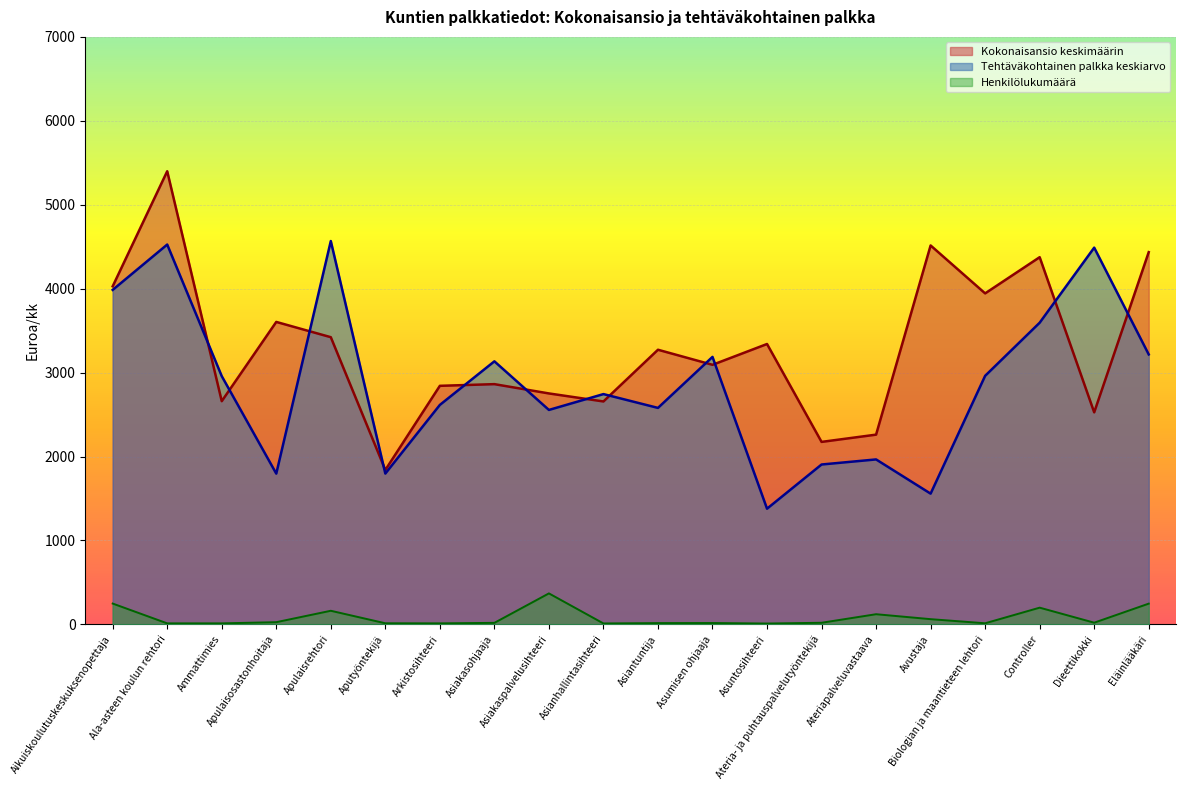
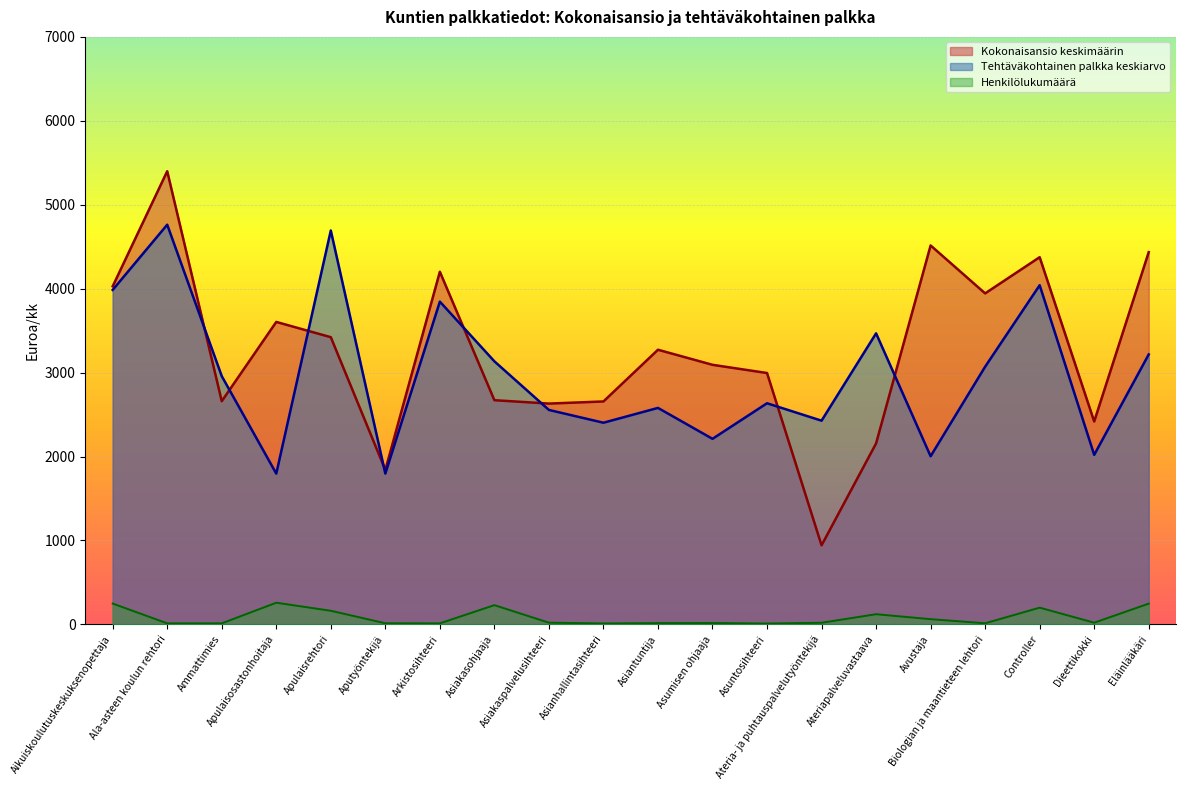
Tehtäväkohtainen palkka keskiarvo, Ala-asteen koulun rehtori: 4500 -> 4800
Henkilölukumäärä, Apulaisosastonhoitaja: 0 -> 300
Tehtäväkohtainen palkka keskiarvo, Apulaisrehtori: 4600 -> 4700
Kokonaisansio keskimäärin, Arkistosihteeri: 2800 -> 4200
Tehtäväkohtainen palkka keskiarvo, Arkistosihteeri: 2600 -> 3800
Kokonaisansio keskimäärin, Asiakasohjaaja: 2900 -> 2700
Henkilölukumäärä, Asiakasohjaaja: 0 -> 200
Kokonaisansio keskimäärin, Asiakaspalvelusihteeri: 2800 -> 2600
Henkilölukumäärä, Asiakaspalvelusihteeri: 400 -> 0
Tehtäväkohtainen palkka keskiarvo, Asianhallintasihteeri: 2700 -> 2400
Tehtäväkohtainen palkka keskiarvo, Asumisen ohjaaja: 3200 -> 2200
Kokonaisansio keskimäärin, Asuntosihteeri: 3300 -> 3000
Tehtäväkohtainen palkka keskiarvo, Asuntosihteeri: 1400 -> 2600
Kokonaisansio keskimäärin, Ateria- ja puhtauspalvelutyöntekijä: 2200 -> 900
Tehtäväkohtainen palkka keskiarvo, Ateria- ja puhtauspalvelutyöntekijä: 1900 -> 2400
Kokonaisansio keskimäärin, Ateriapalveluvastaava: 2300 -> 2200
Tehtäväkohtainen palkka keskiarvo, Ateriapalveluvastaava: 2000 -> 3500
Tehtäväkohtainen palkka keskiarvo, Avustaja: 1600 -> 2000
Tehtäväkohtainen palkka keskiarvo, Biologian ja maantieteen lehtori: 3000 -> 3100
Tehtäväkohtainen palkka keskiarvo, Controller: 3600 -> 4000
Kokonaisansio keskimäärin, Dieettikokki: 2500 -> 2400
Tehtäväkohtainen palkka keskiarvo, Dieettikokki: 4500 -> 2000
